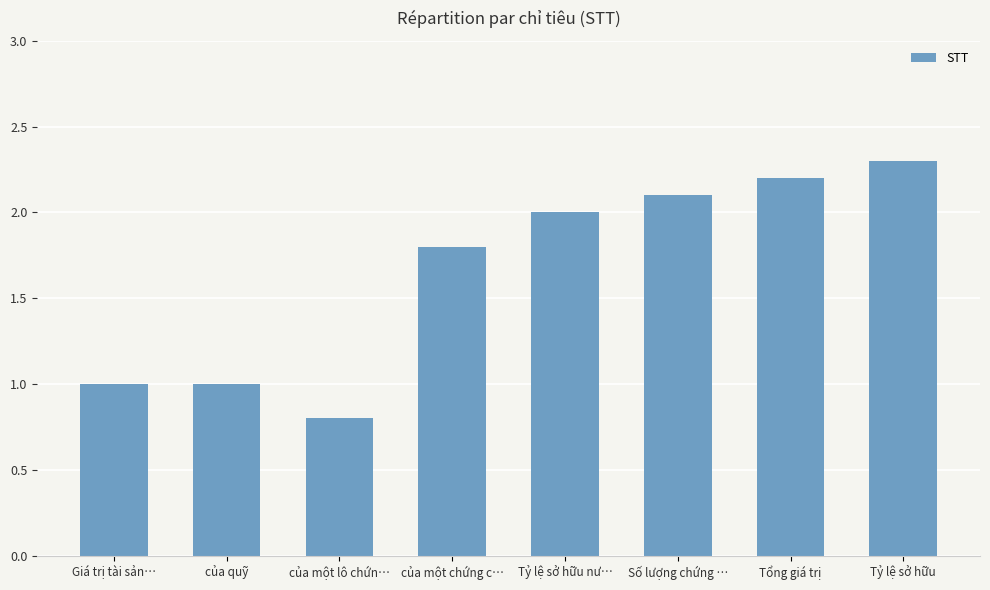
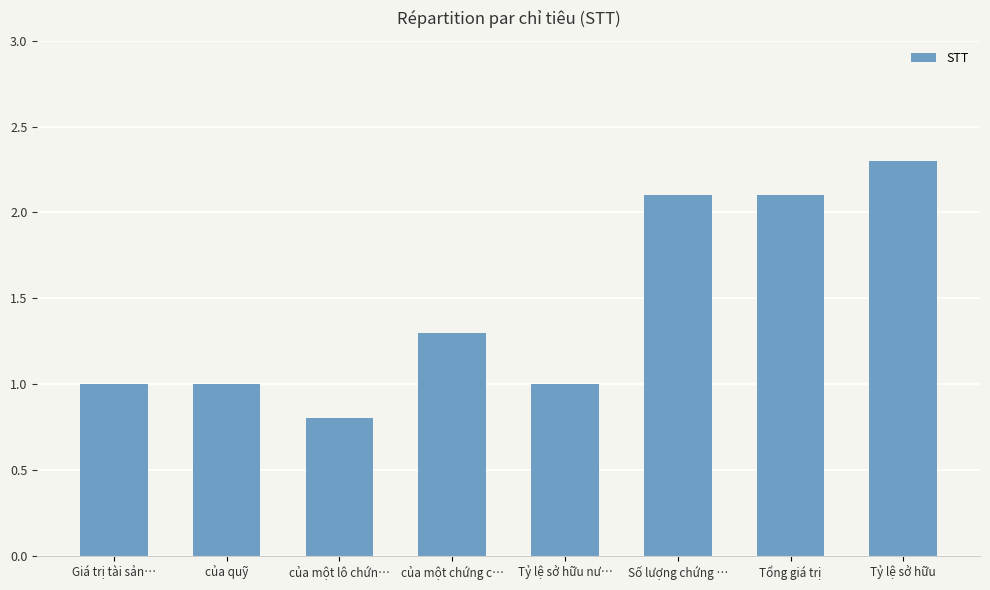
của một chứng c…: 1.8 -> 1.3
Tỷ lệ sở hữu nư…: 2 -> 1
Tổng giá trị: 2.2 -> 2.1
